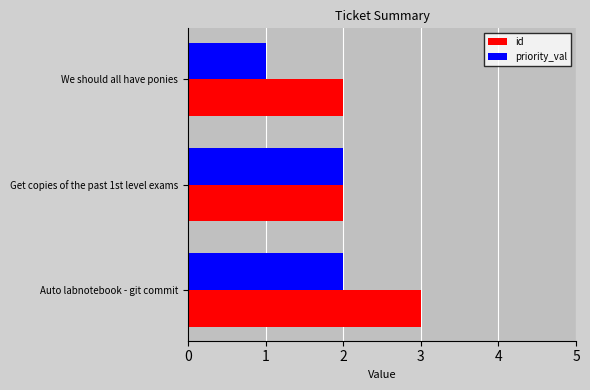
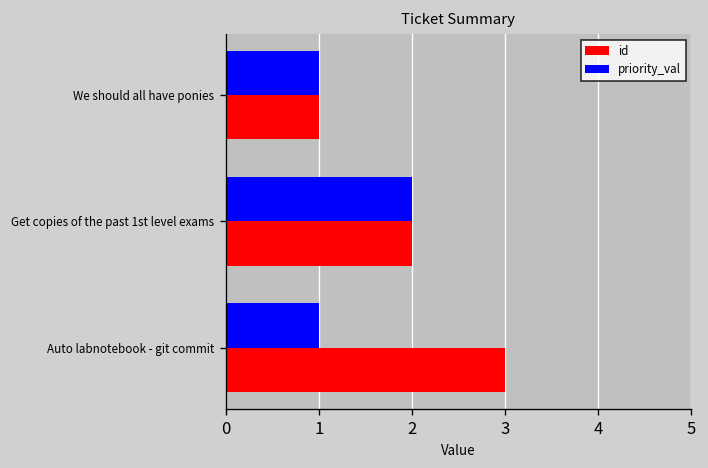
id, We should all have ponies: 2 -> 1
priority_val, Auto labnotebook - git commit: 2 -> 1
